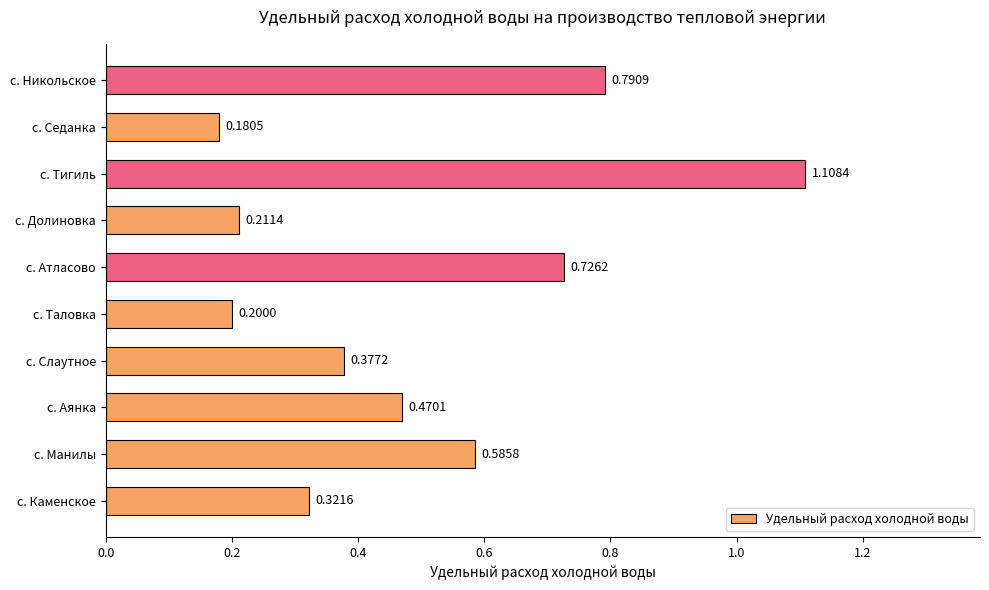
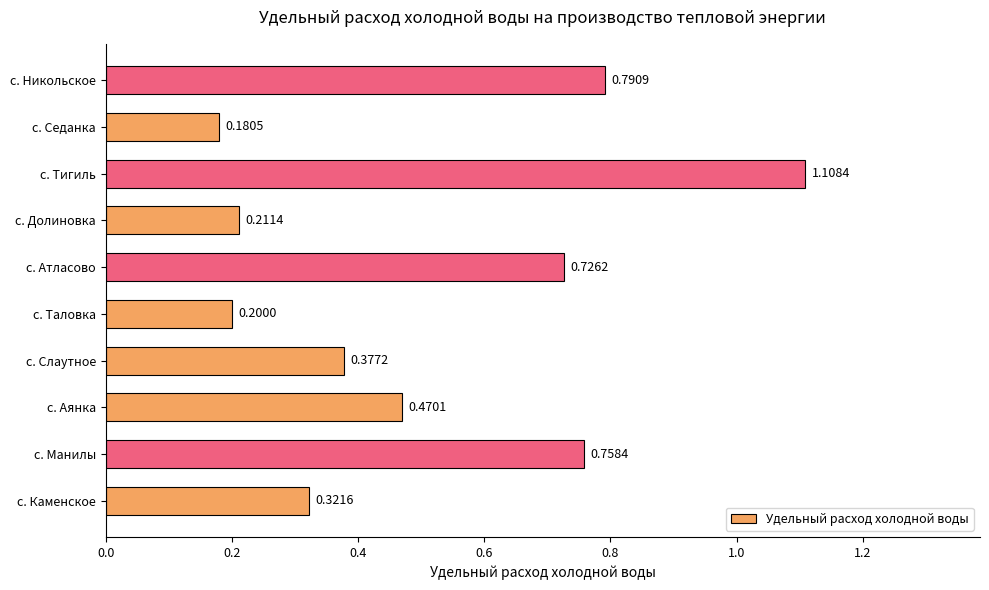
с. Манилы: 0.5858 -> 0.7584
